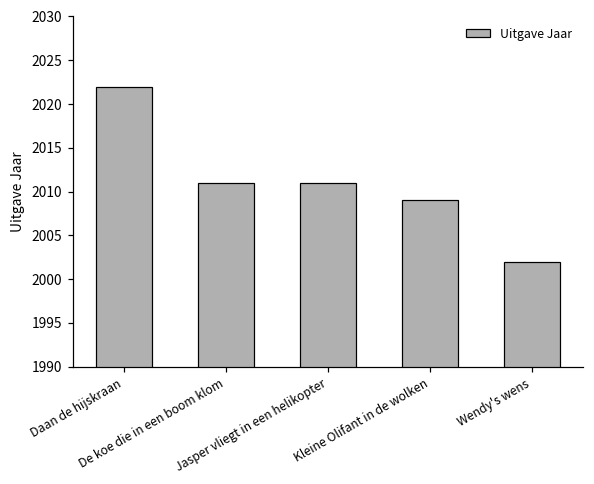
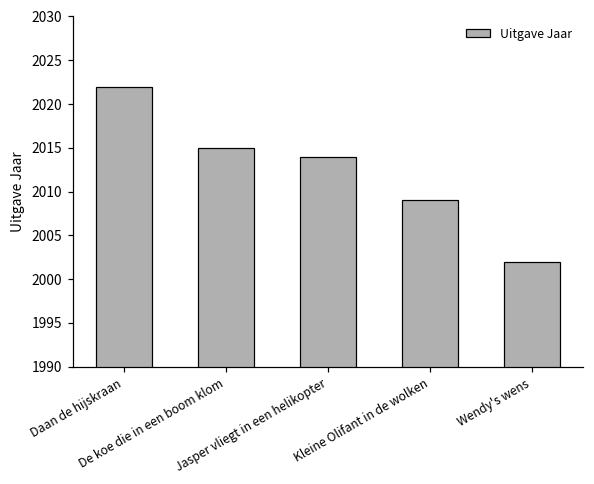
De koe die in een boom klom: 2011 -> 2015
Jasper vliegt in een helikopter: 2011 -> 2014
